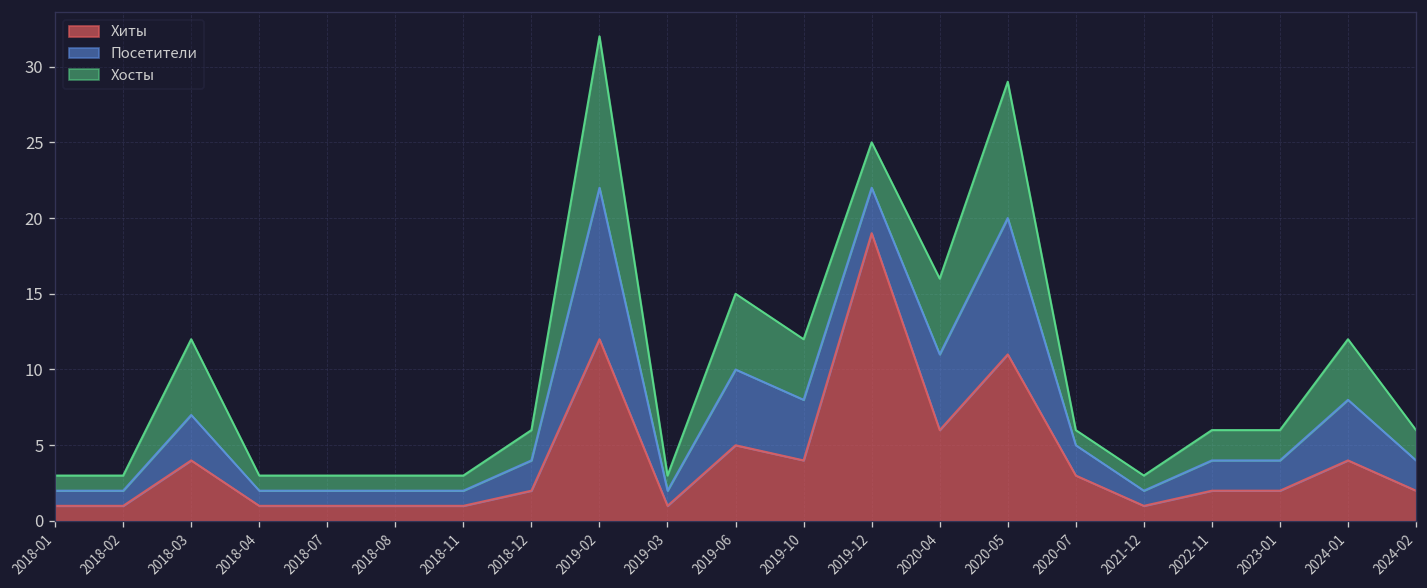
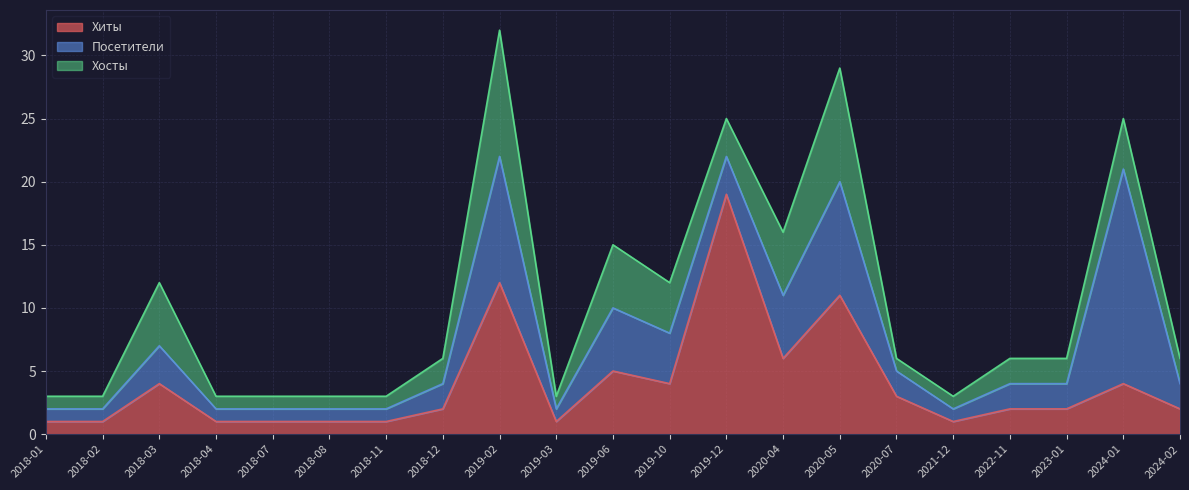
Посетители, 2024-01: 4 -> 17
